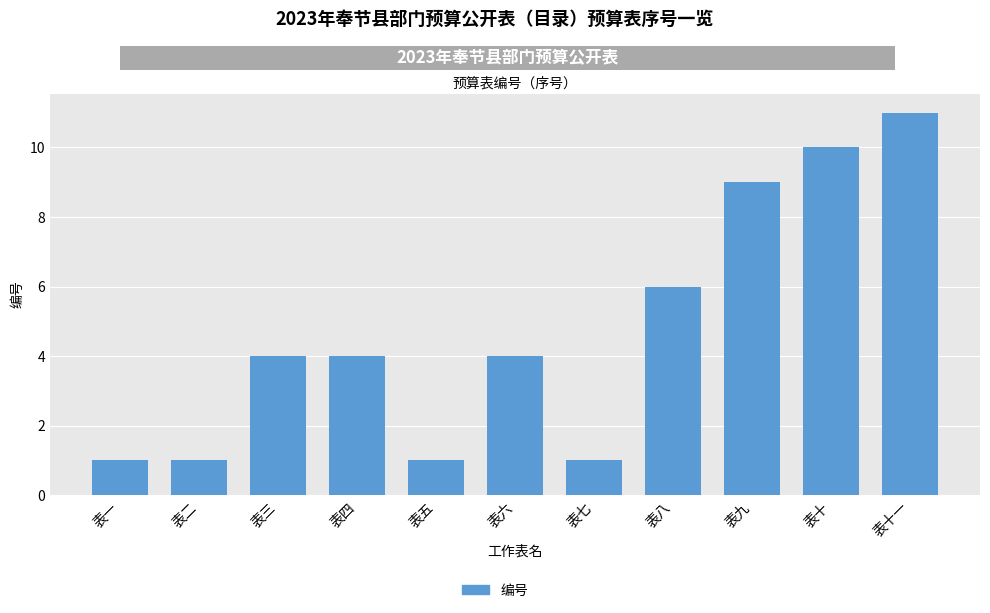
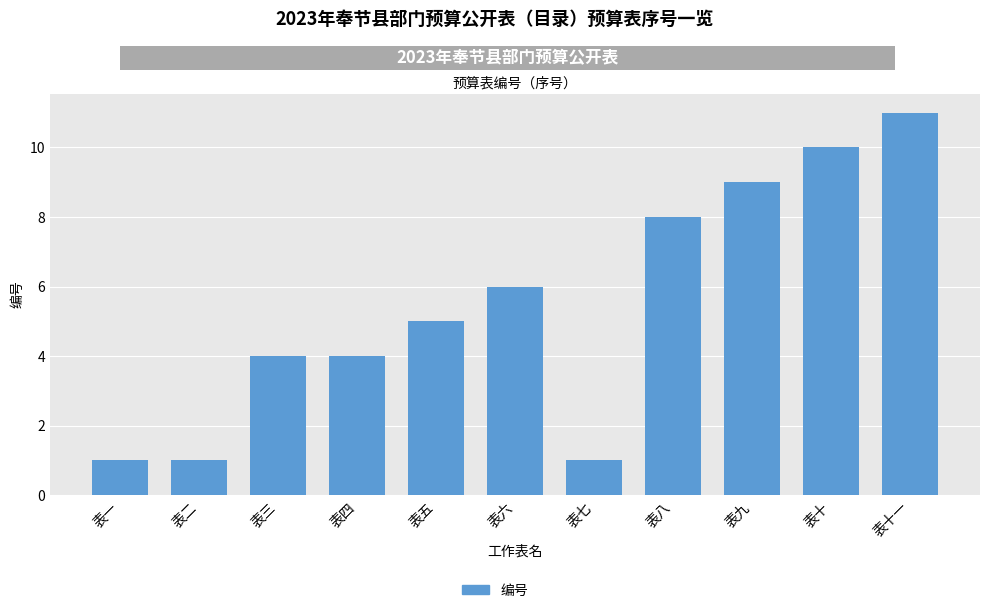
表五: 1 -> 5
表六: 4 -> 6
表八: 6 -> 8
